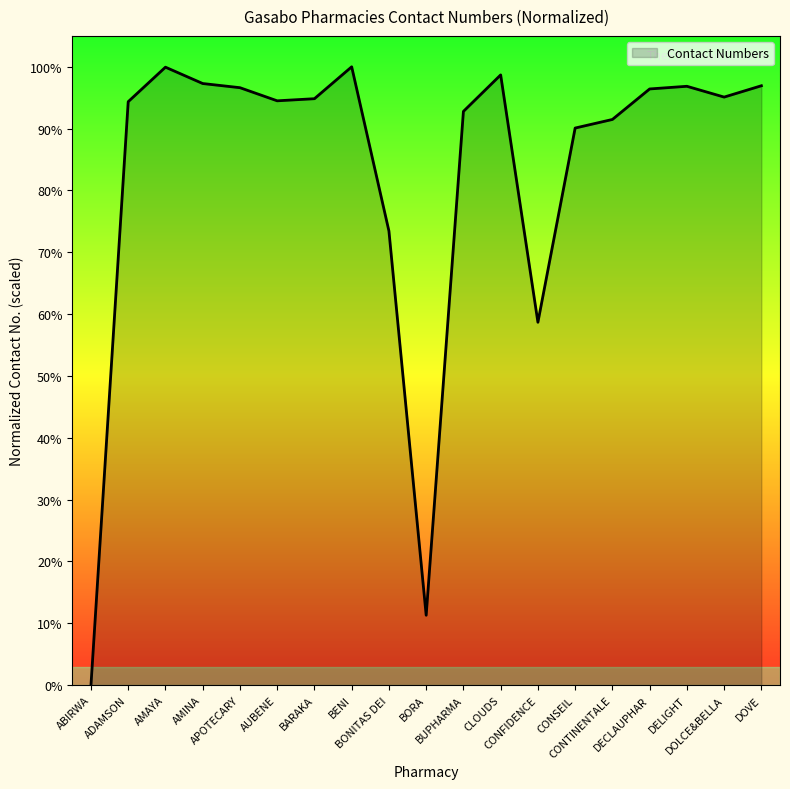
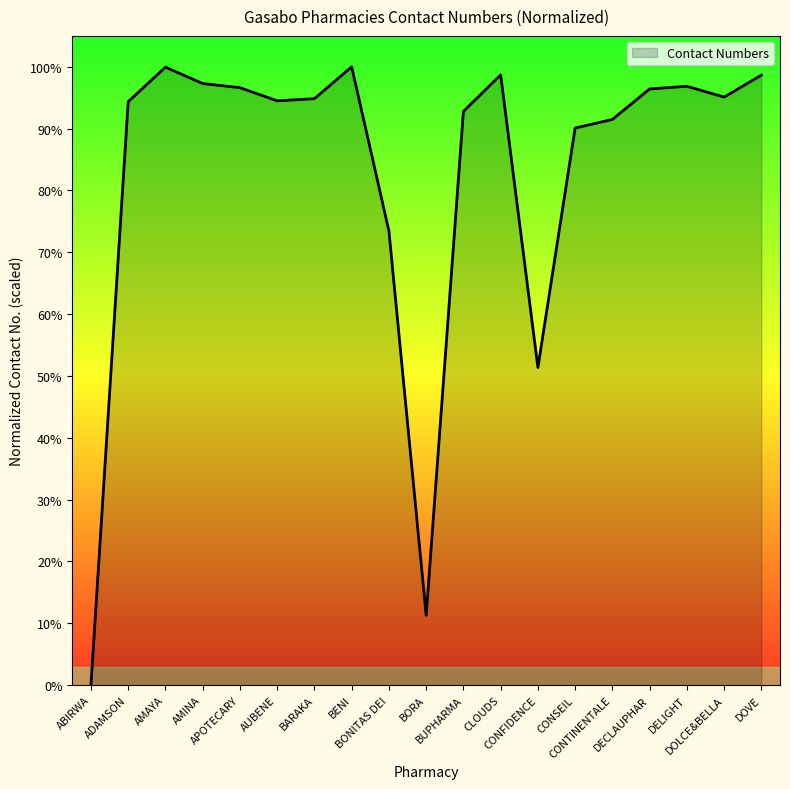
CONFIDENCE: 59% -> 51%
DOVE: 97% -> 99%
